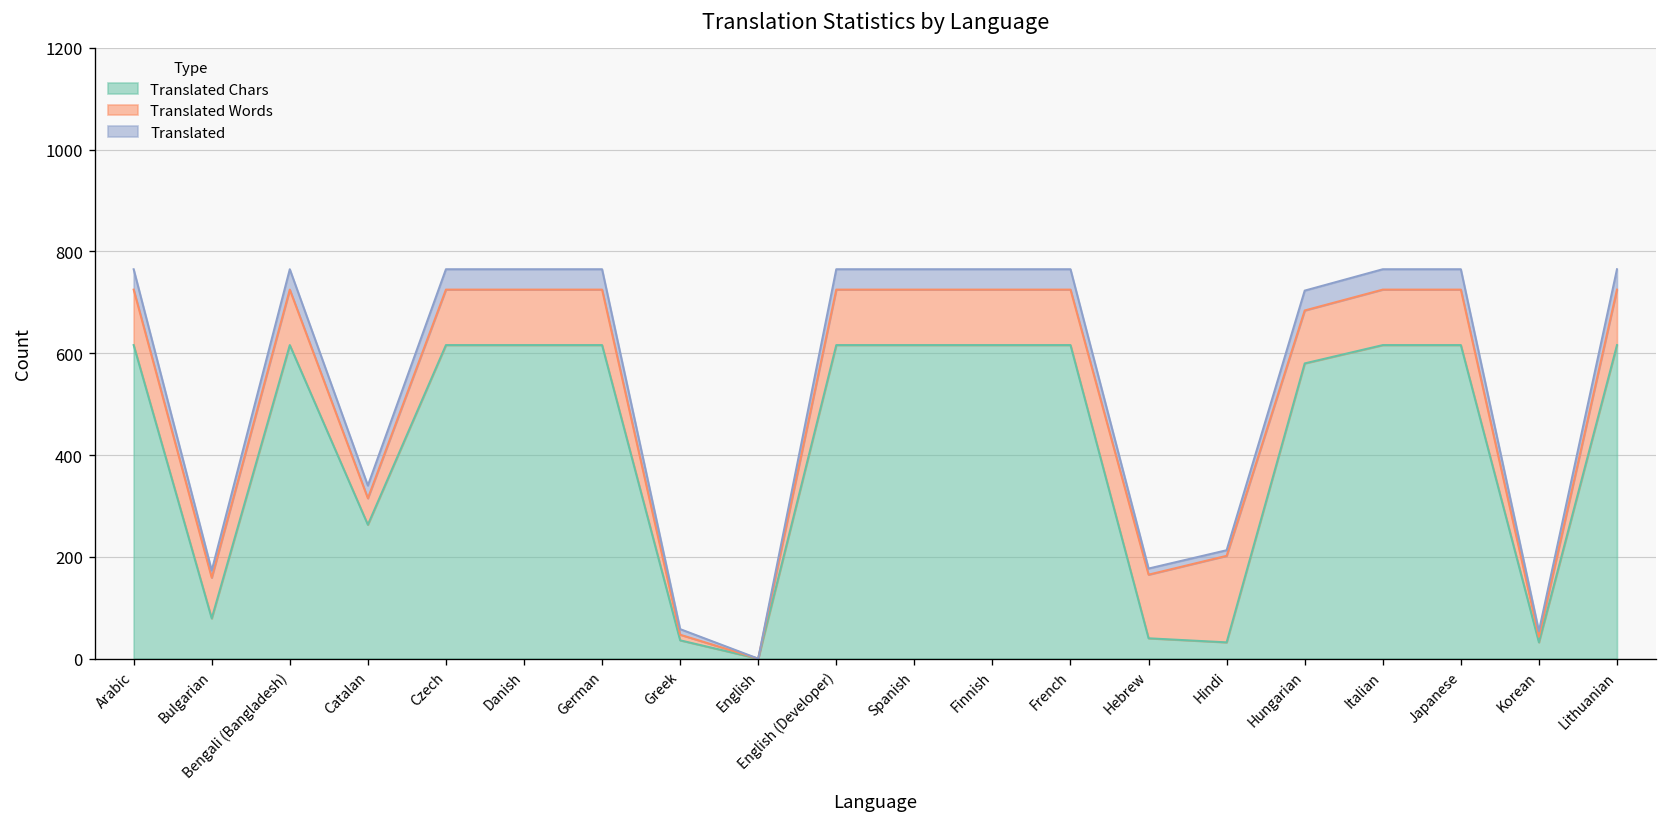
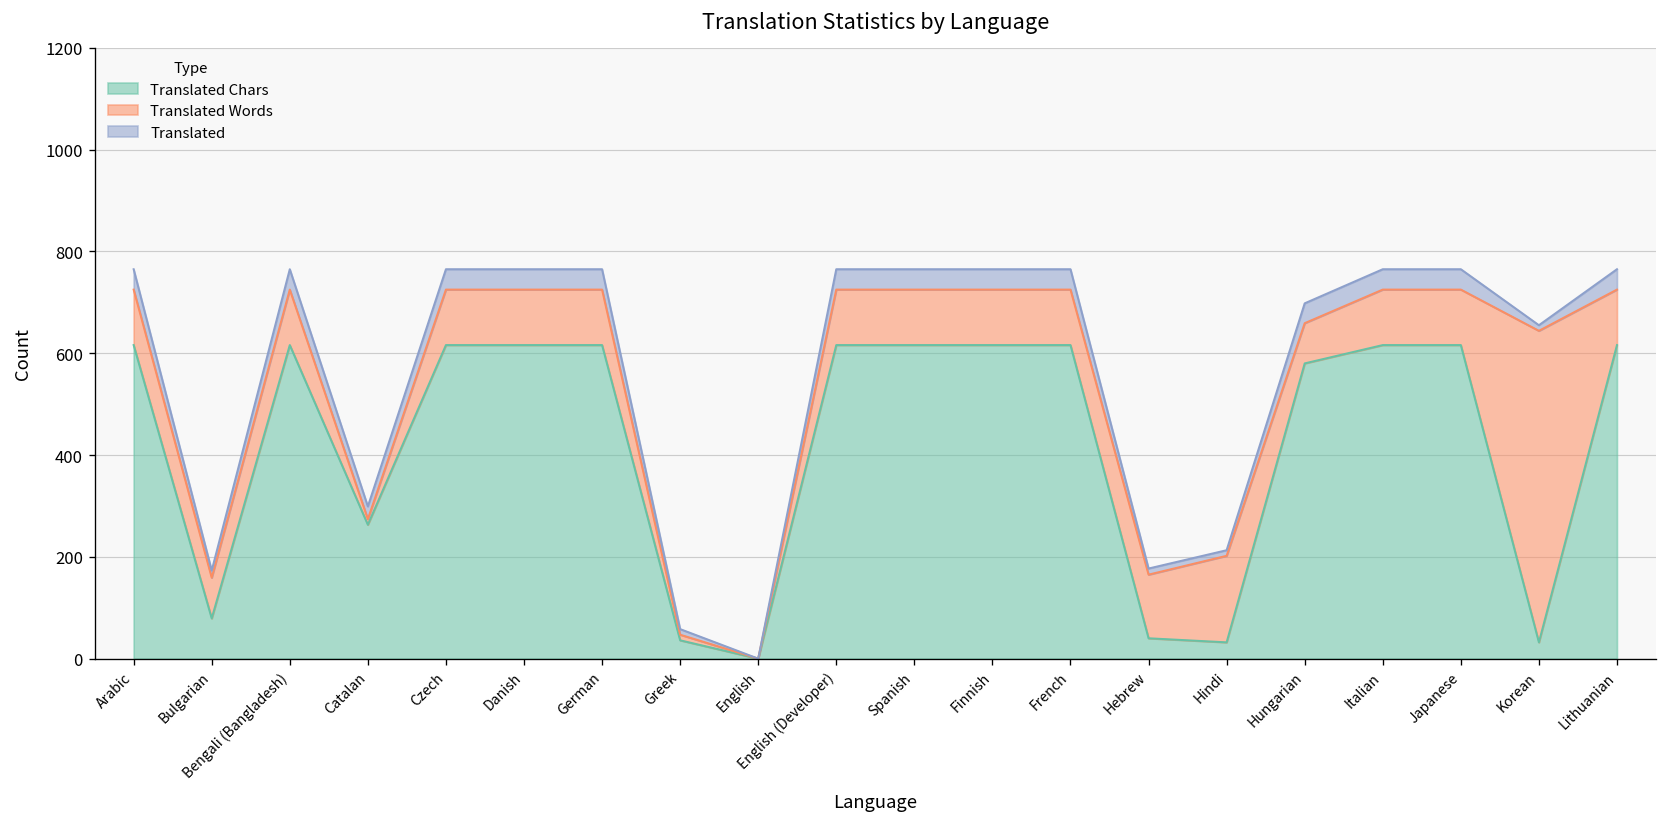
Translated Words, Catalan: 50 -> 10
Translated Words, Hungarian: 100 -> 80
Translated Words, Korean: 10 -> 610
